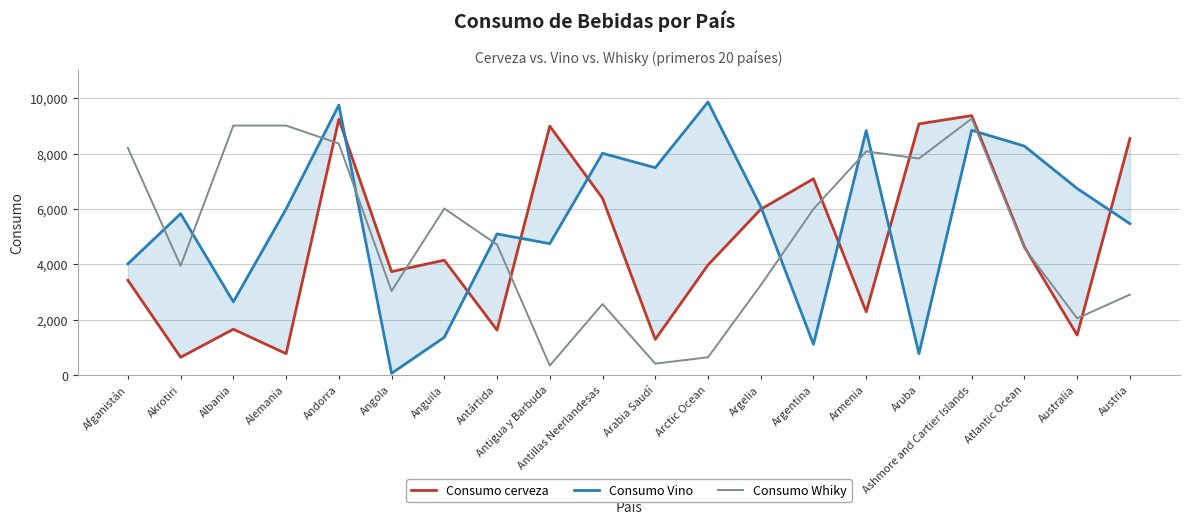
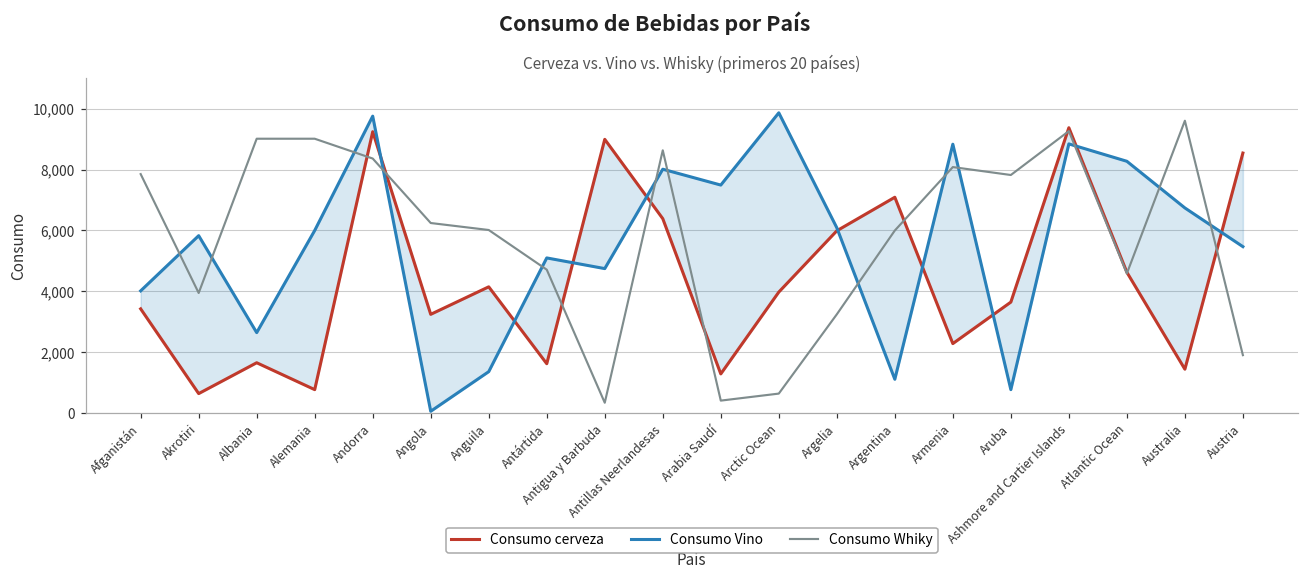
Consumo Whiky, Afganistán: 8,200 -> 7,900
Consumo cerveza, Angola: 3,700 -> 3,300
Consumo Whiky, Angola: 3,000 -> 6,200
Consumo Whiky, Antillas Neerlandesas: 2,600 -> 8,600
Consumo cerveza, Aruba: 9,100 -> 3,700
Consumo Whiky, Australia: 2,100 -> 9,600
Consumo Whiky, Austria: 2,900 -> 1,900
